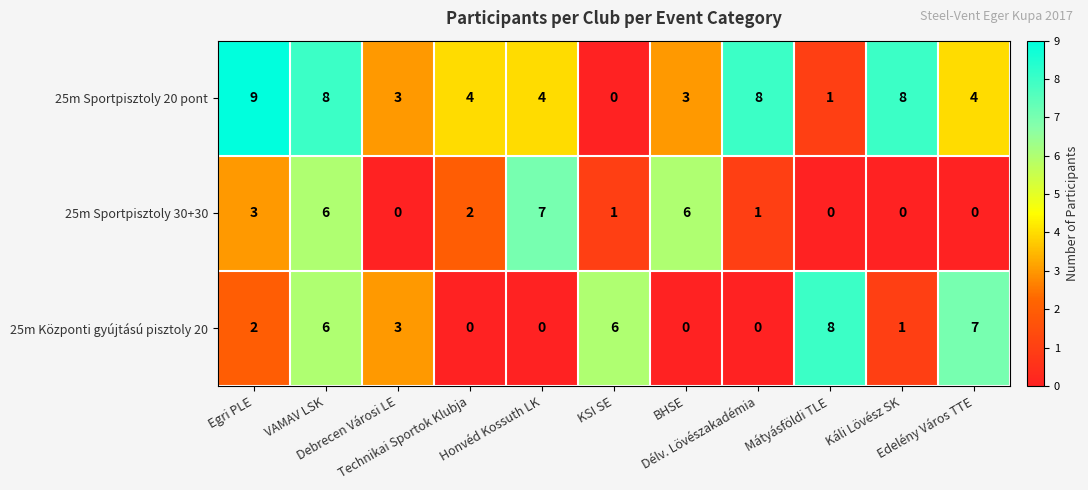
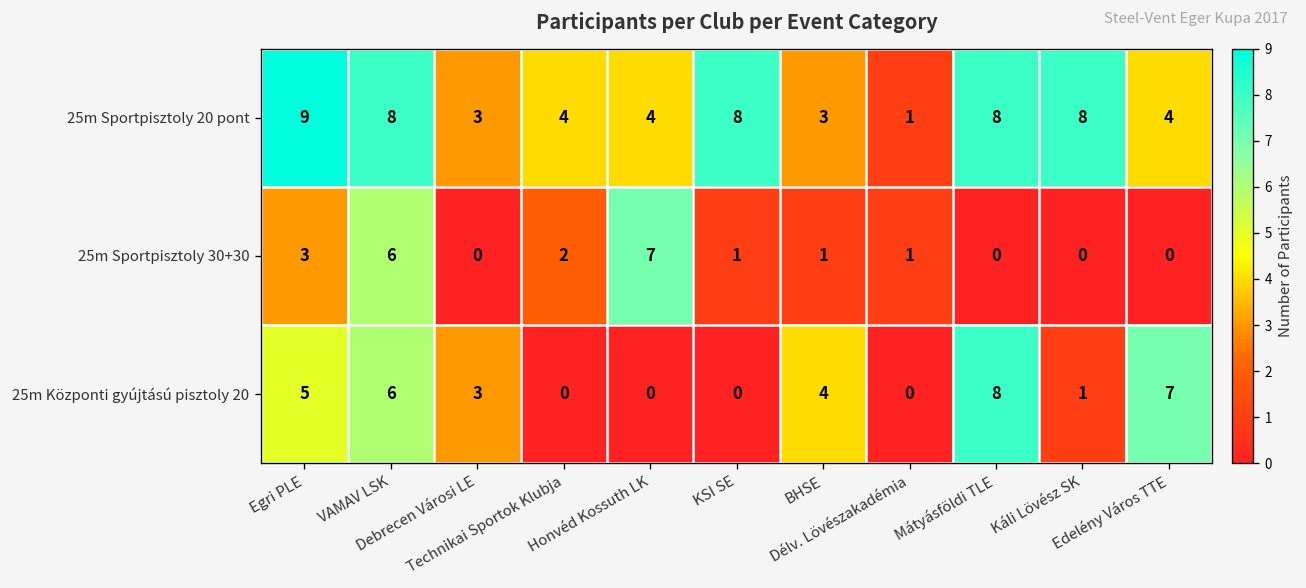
25m Sportpisztoly 20 pont, KSI SE: 0 -> 8
25m Sportpisztoly 20 pont, Délv. Lövészakadémia: 8 -> 1
25m Sportpisztoly 20 pont, Mátyásföldi TLE: 1 -> 8
25m Sportpisztoly 30+30, BHSE: 6 -> 1
25m Központi gyújtású pisztoly 20, Egri PLE: 2 -> 5
25m Központi gyújtású pisztoly 20, KSI SE: 6 -> 0
25m Központi gyújtású pisztoly 20, BHSE: 0 -> 4
